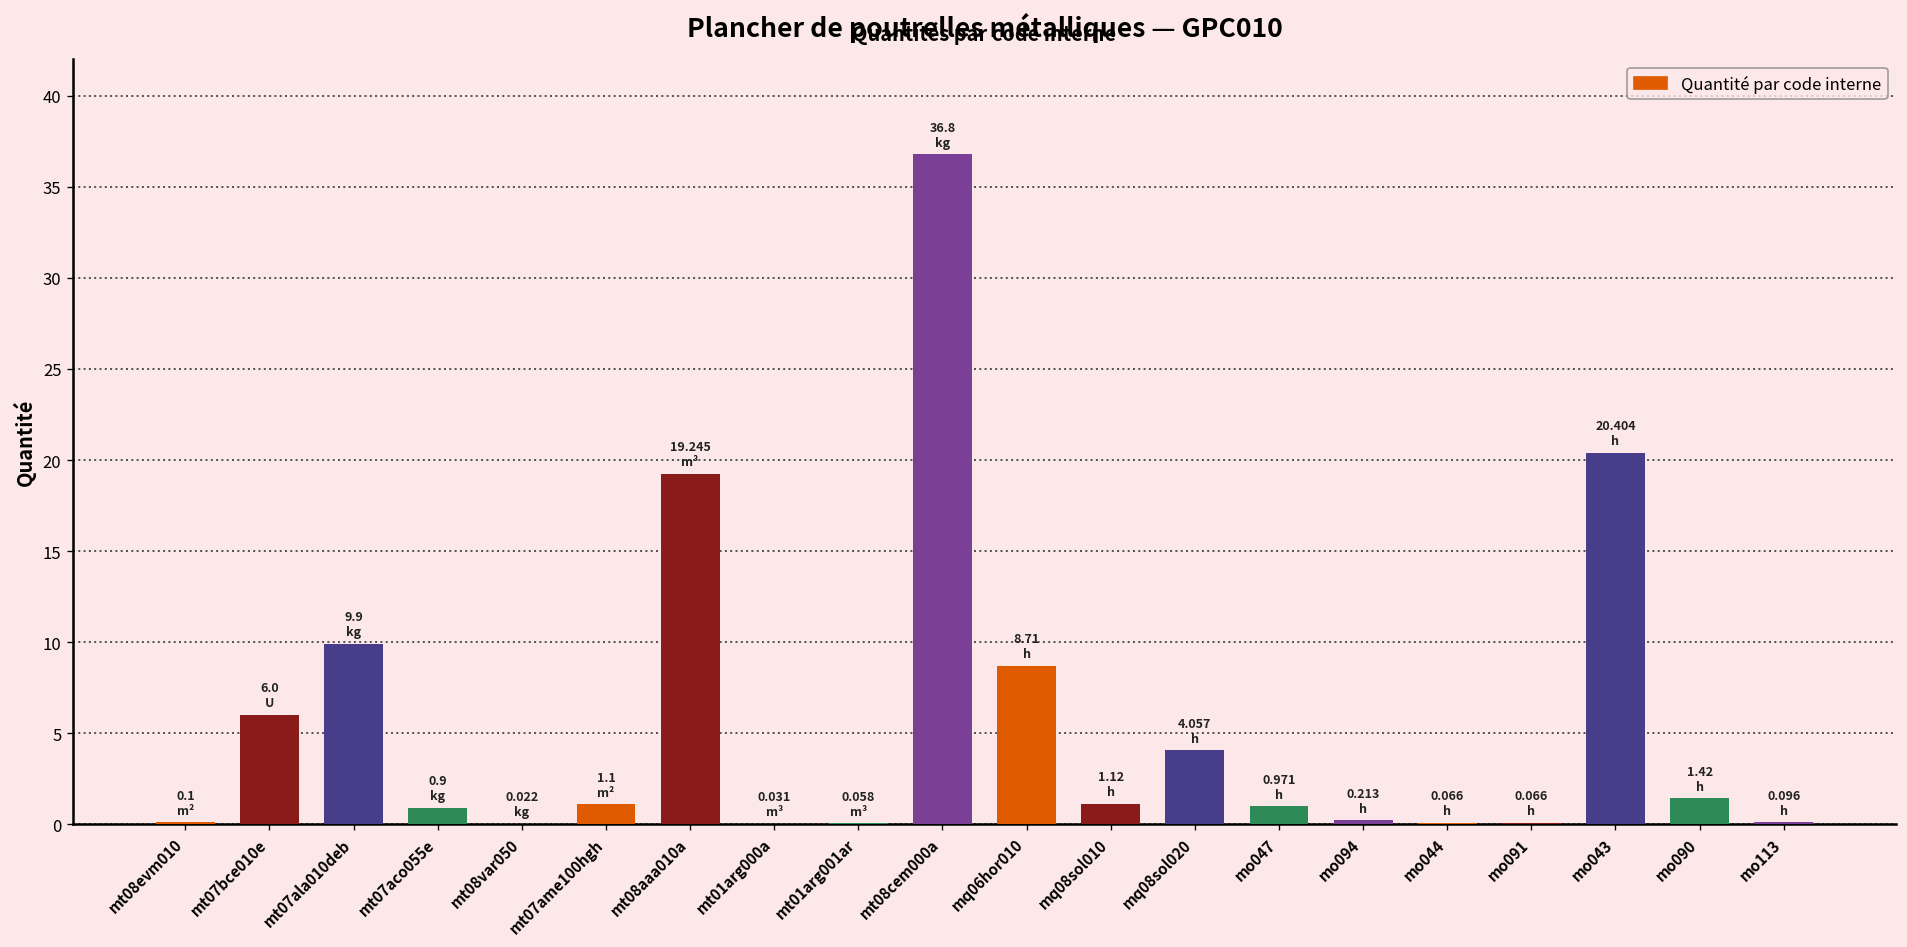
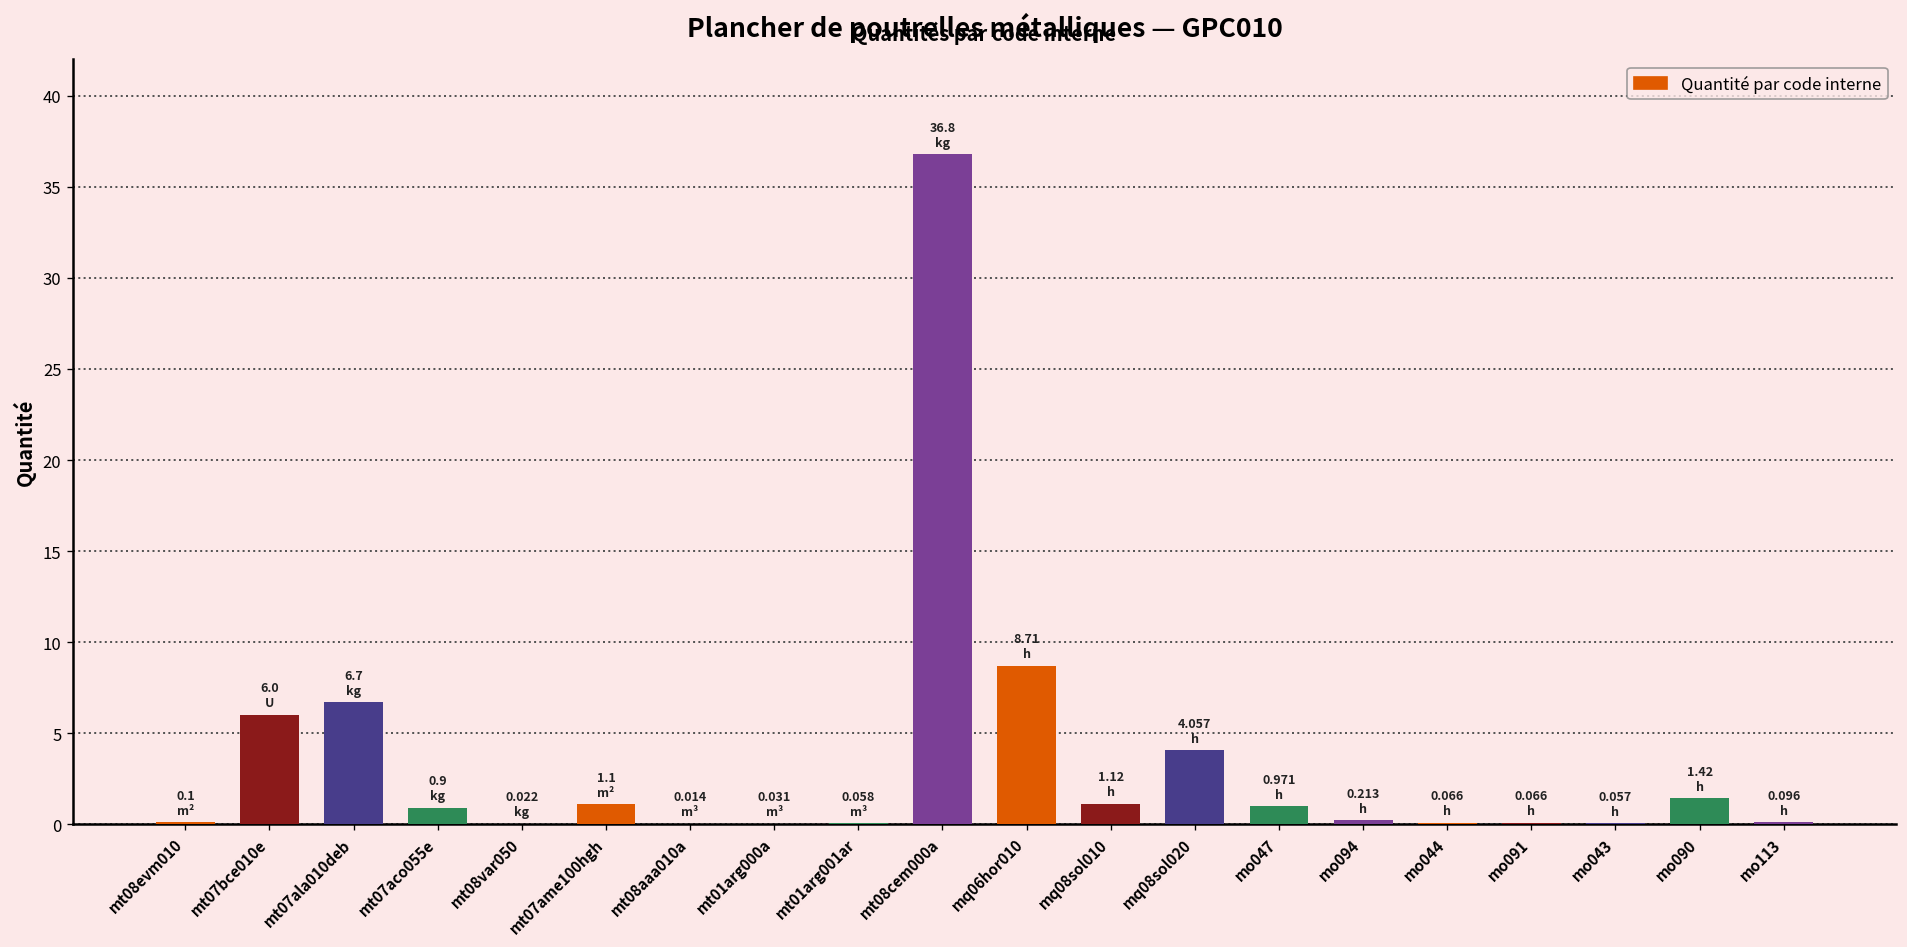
mt07ala010deb: 9.9 -> 6.7
mt08aaa010a: 19.245 -> 0.014
mo043: 20.404 -> 0.057
